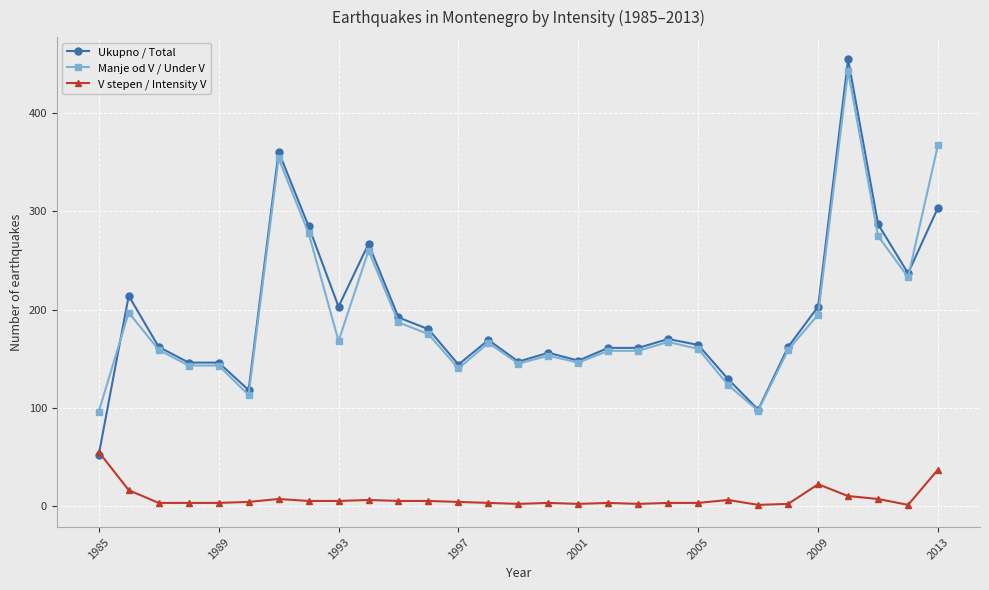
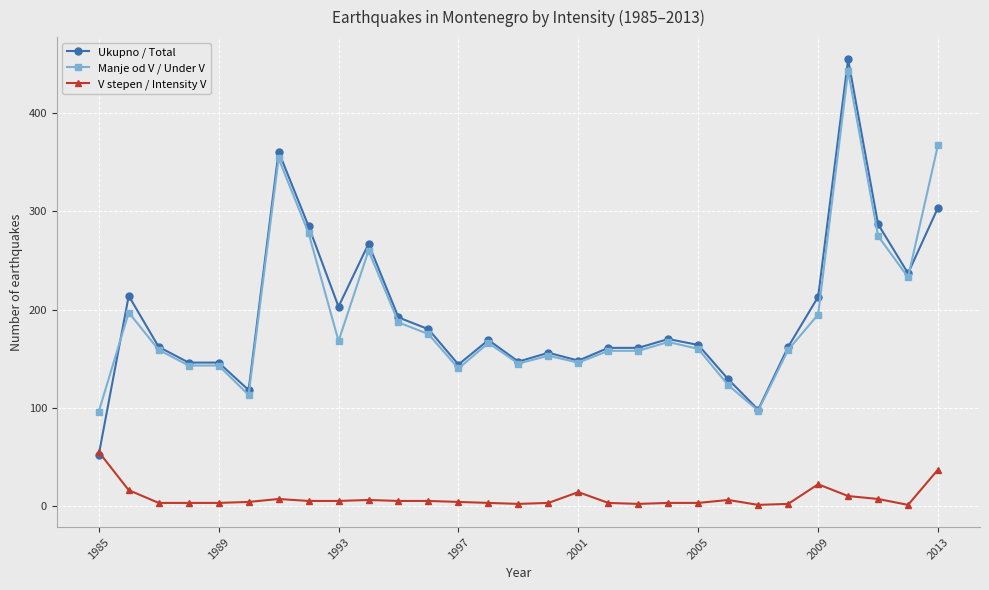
V stepen / Intensity V, 2001: 0 -> 10
Ukupno / Total, 2009: 200 -> 210
